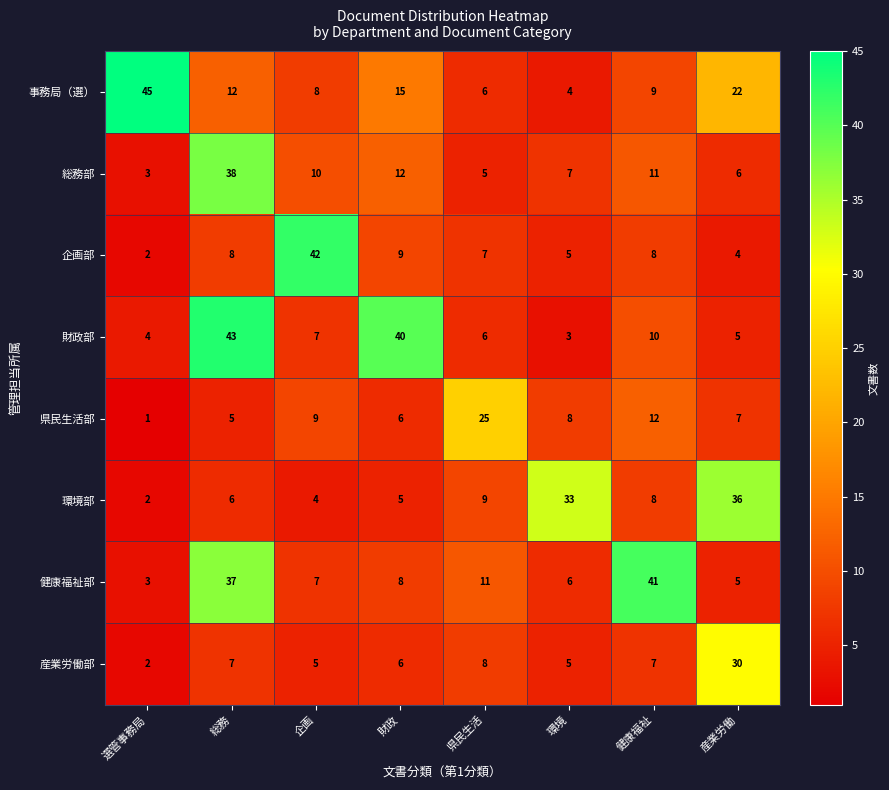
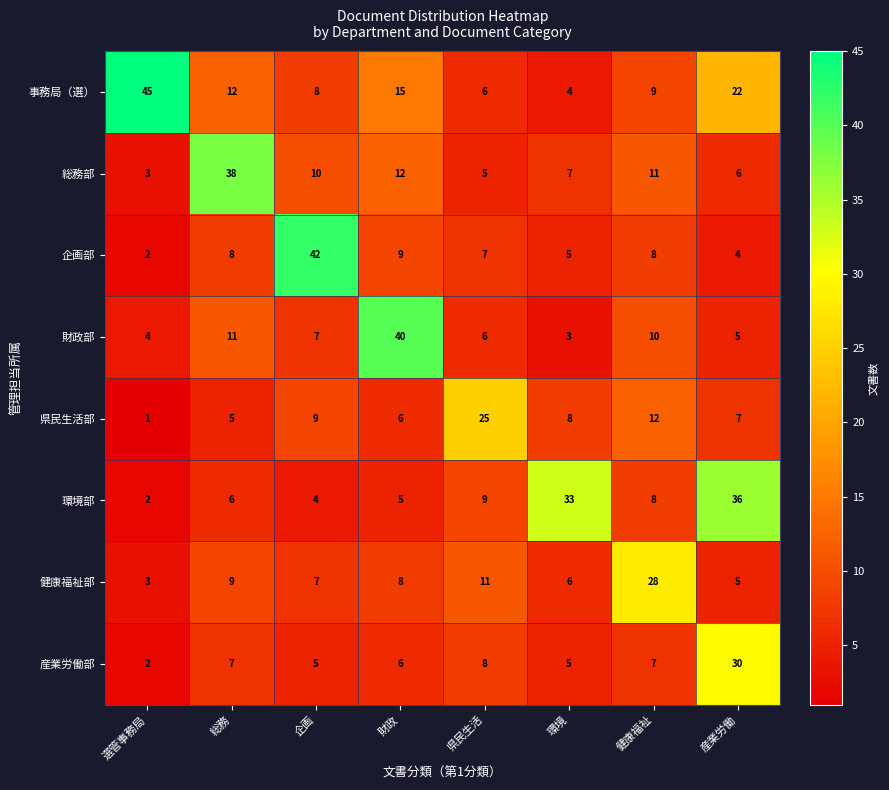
財政部, 総務: 43 -> 11
健康福祉部, 総務: 37 -> 9
健康福祉部, 健康福祉: 41 -> 28
